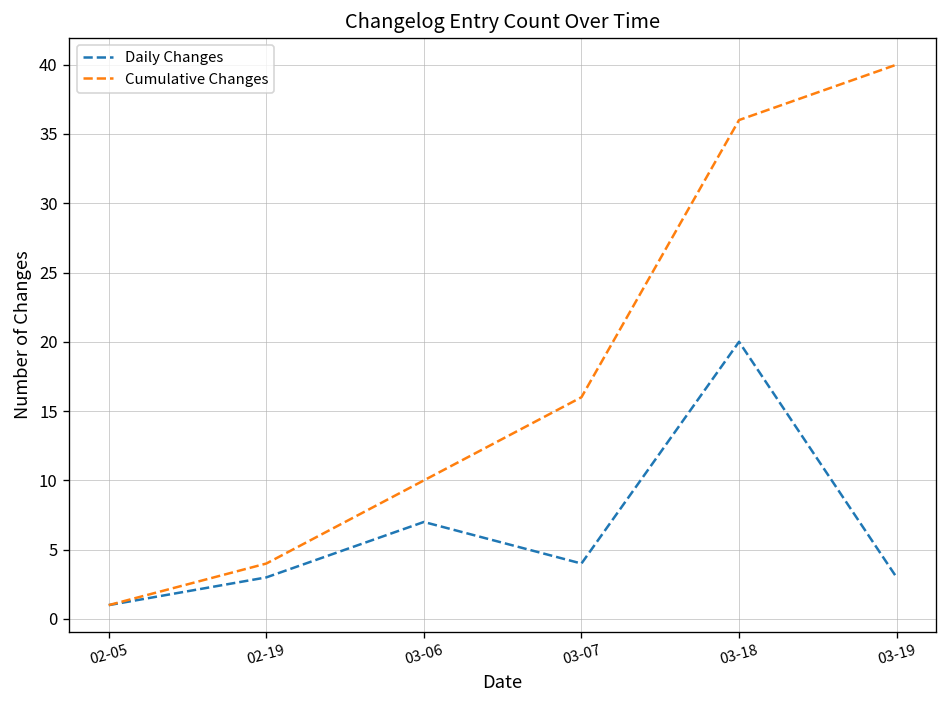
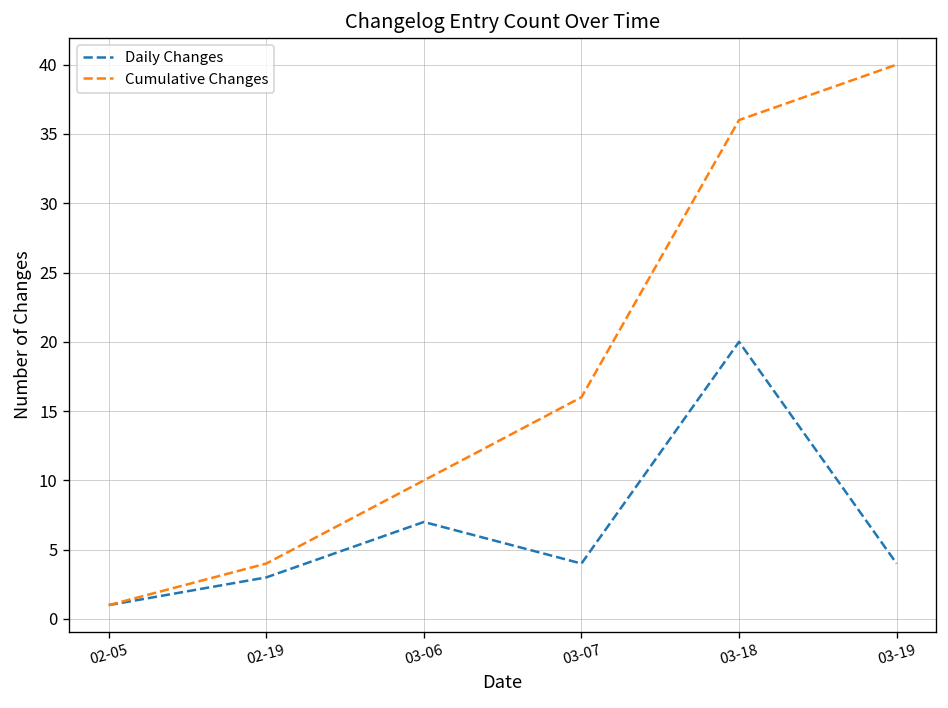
Daily Changes, 03-19: 3 -> 4
